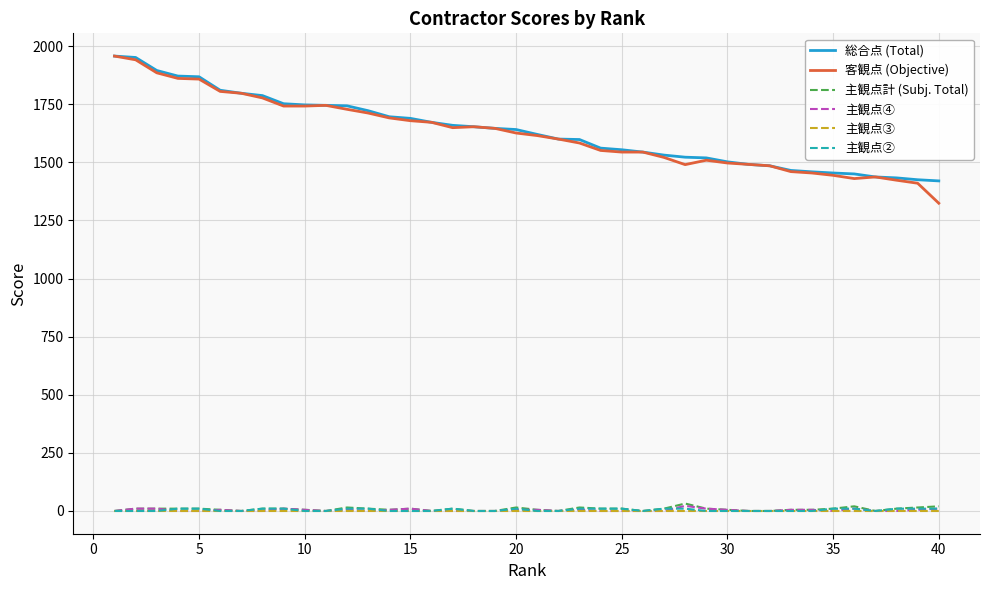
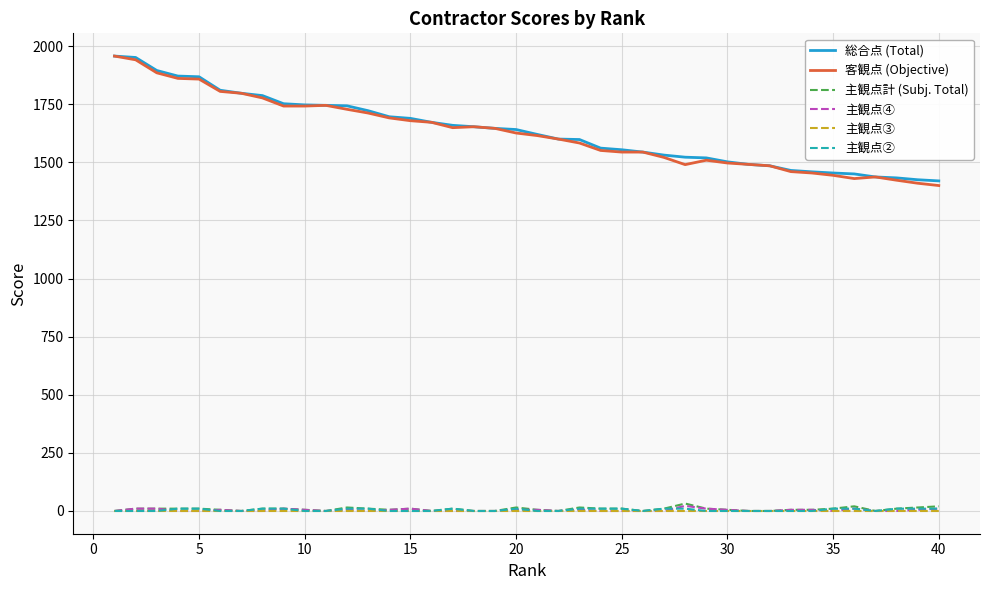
客観点 (Objective), 40: 1320 -> 1400
